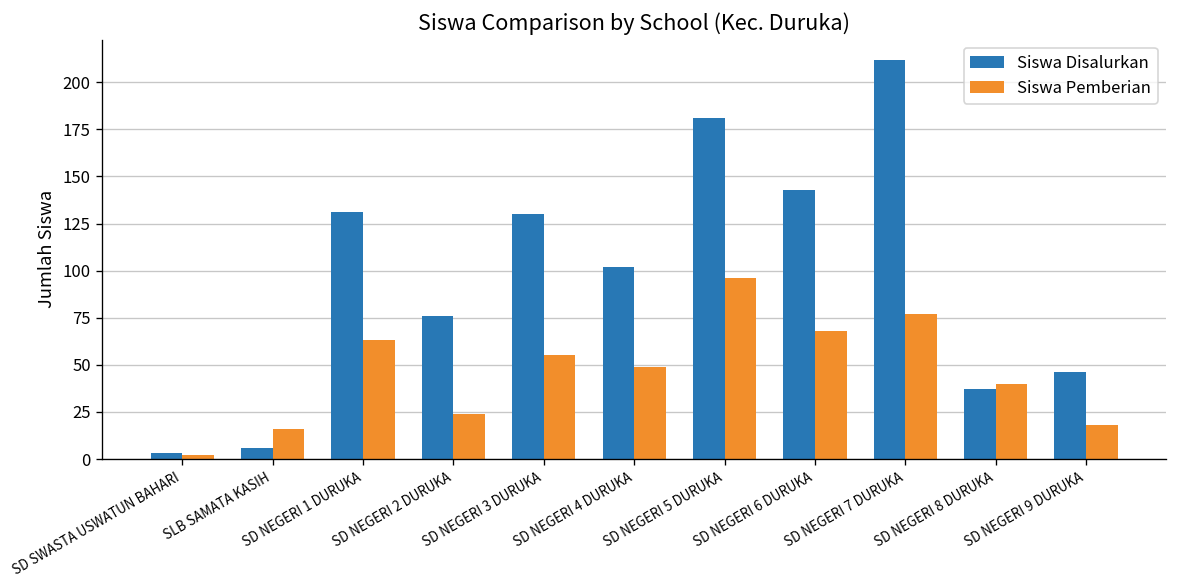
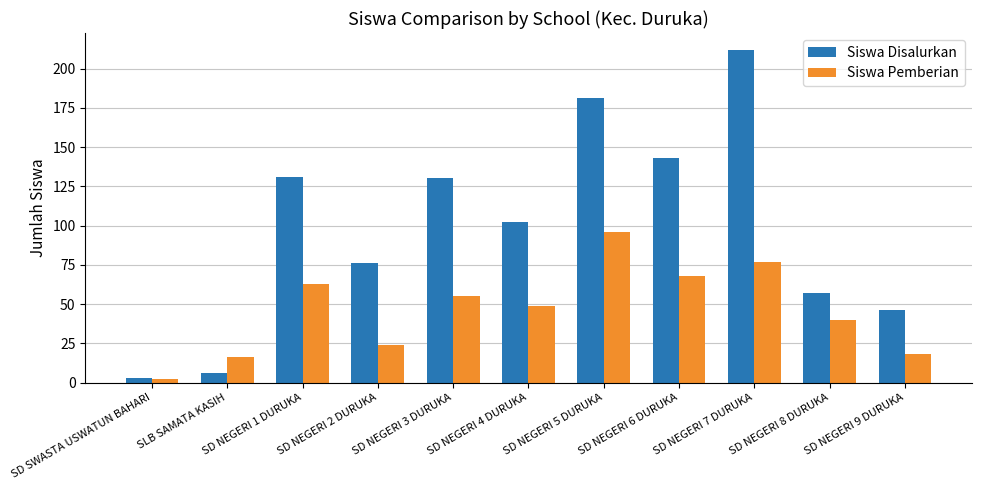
Siswa Disalurkan, SD NEGERI 8 DURUKA: 37 -> 57
